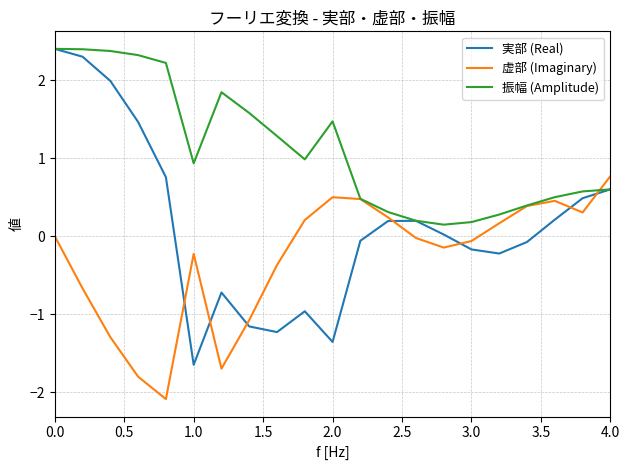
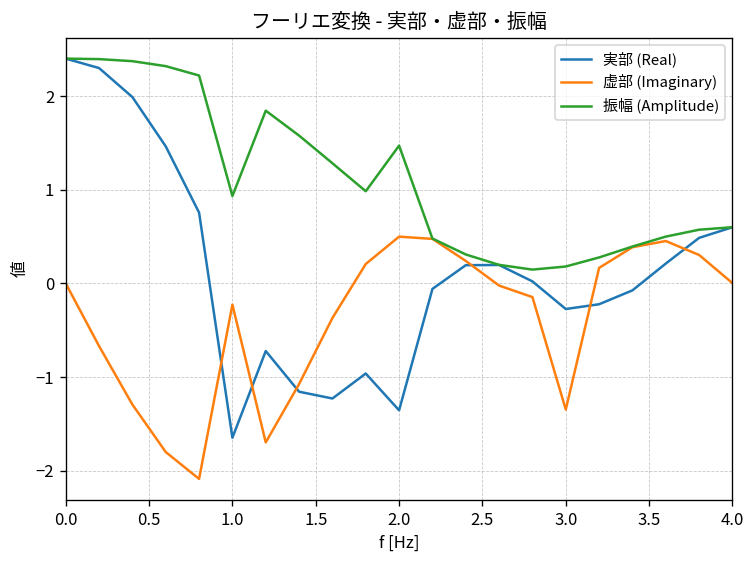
実部 (Real), 3.0: -0.2 -> -0.3
虚部 (Imaginary), 3.0: -0.1 -> -1.3
虚部 (Imaginary), 4.0: 0.8 -> 0.0
